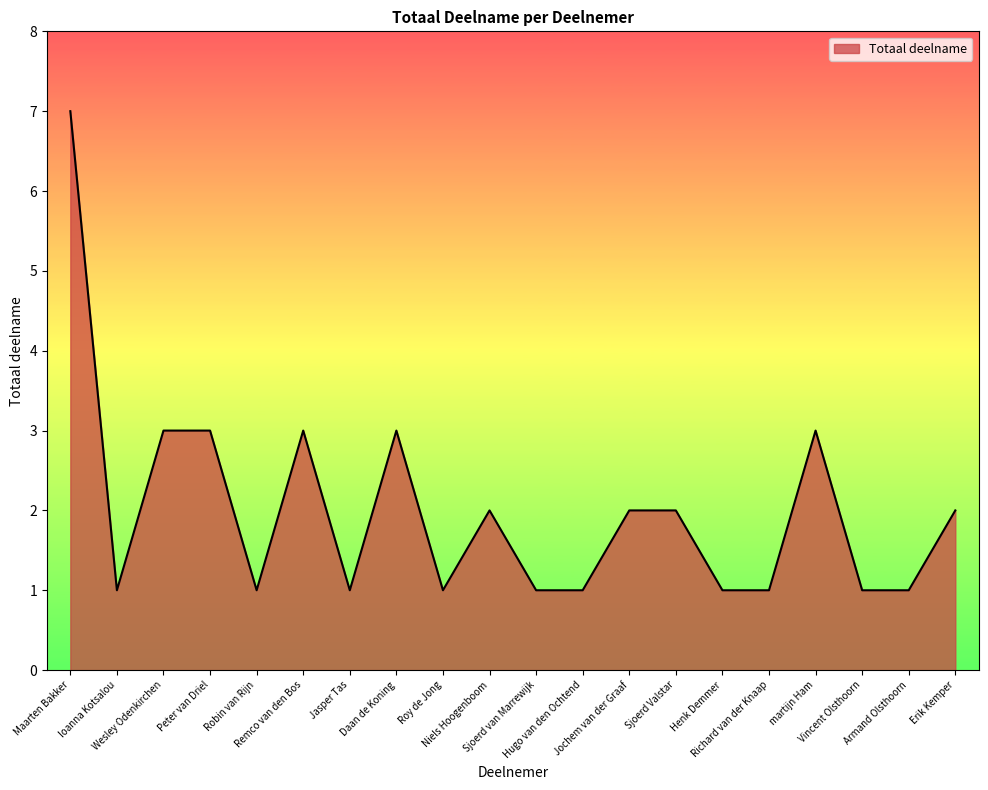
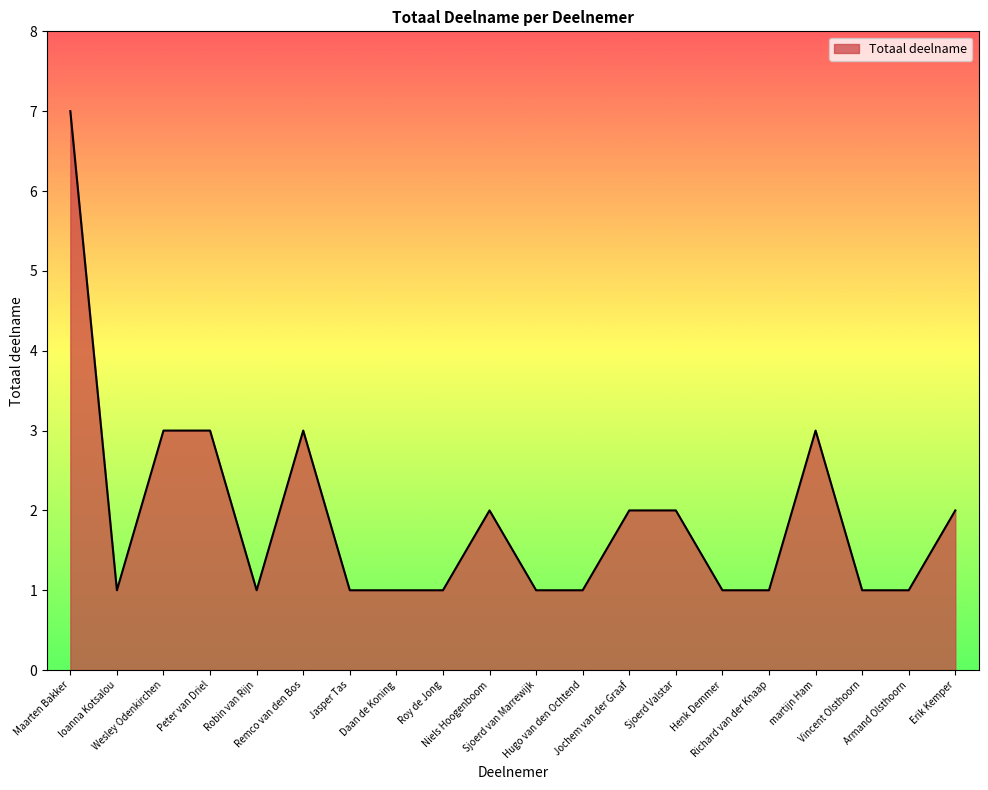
Daan de Koning: 3 -> 1
